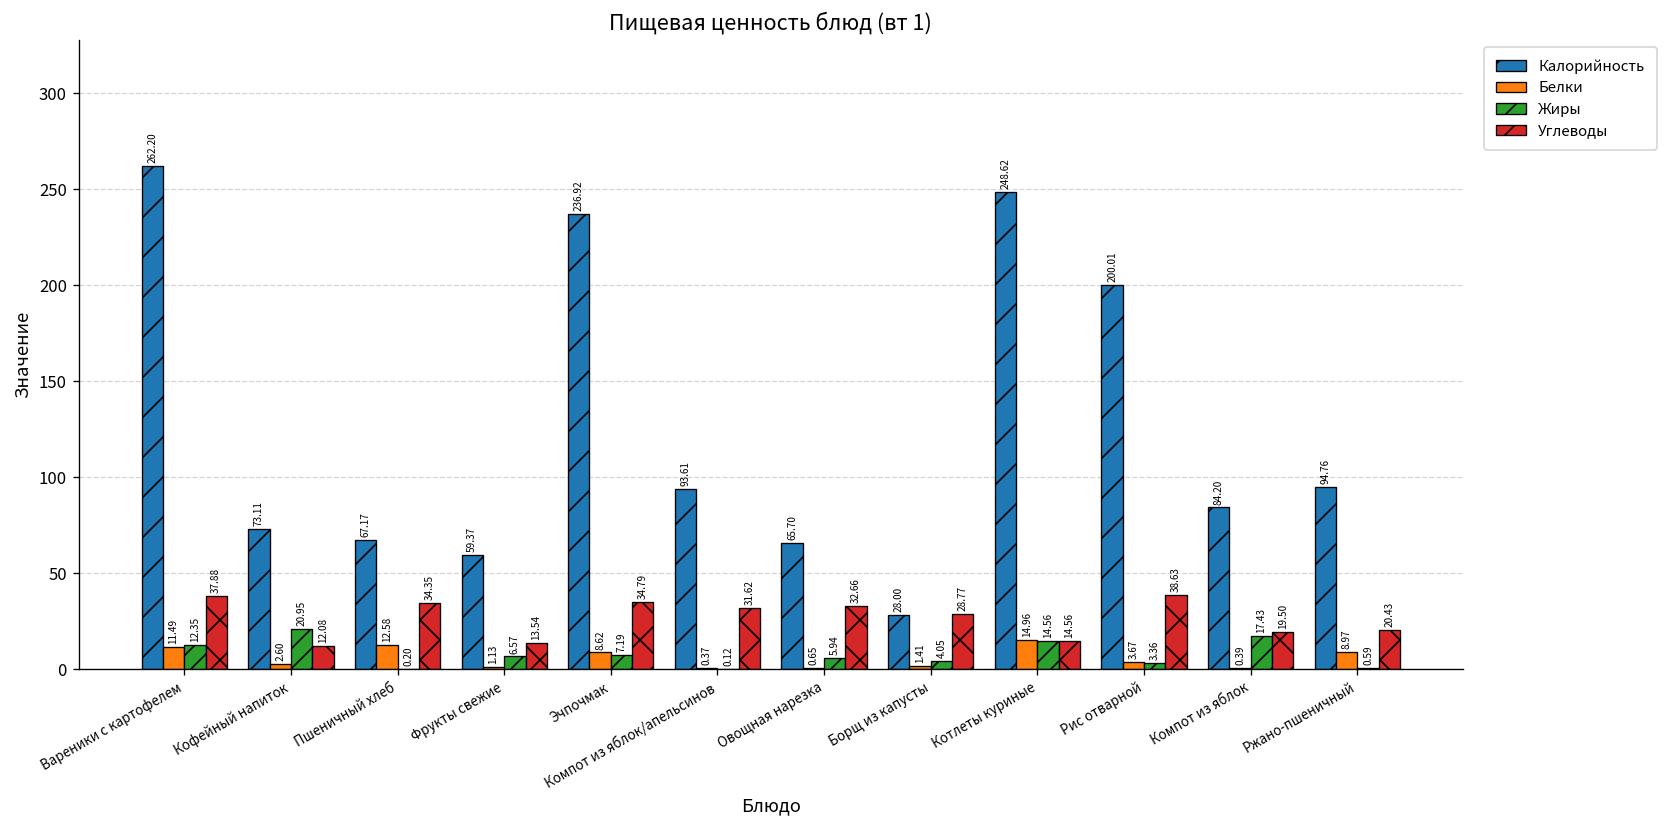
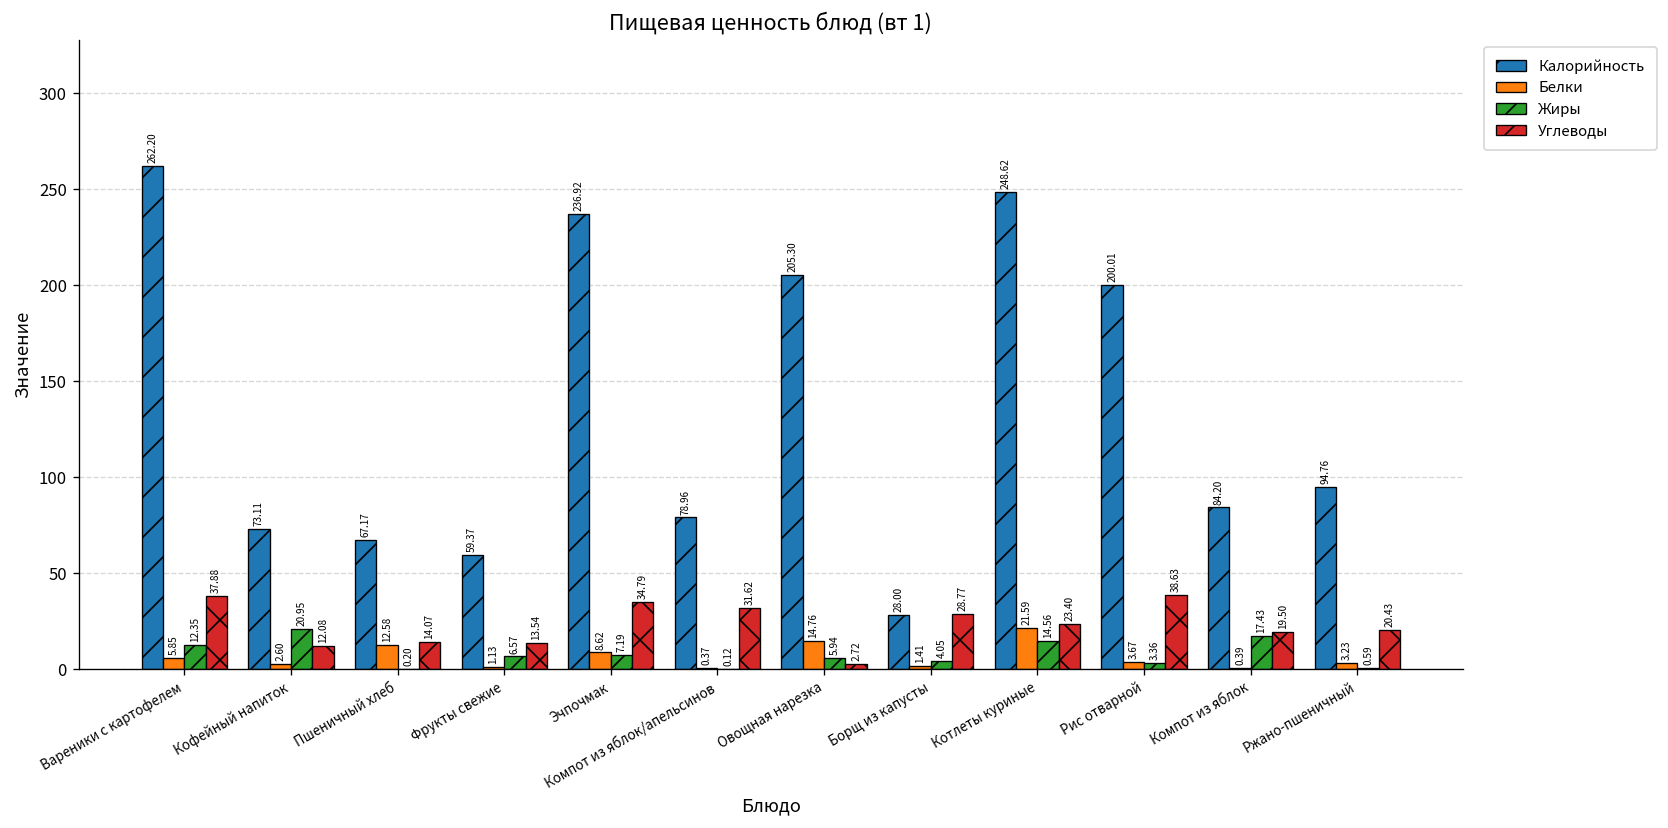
Белки, Вареники с картофелем: 11.49 -> 5.85
Углеводы, Пшеничный хлеб: 34.35 -> 14.07
Калорийность, Компот из яблок/апельсинов: 93.61 -> 78.96
Калорийность, Овощная нарезка: 65.70 -> 205.30
Белки, Овощная нарезка: 0.65 -> 14.76
Углеводы, Овощная нарезка: 32.66 -> 2.72
Белки, Котлеты куриные: 14.96 -> 21.59
Углеводы, Котлеты куриные: 14.56 -> 23.40
Белки, Ржано-пшеничный: 8.97 -> 3.23
